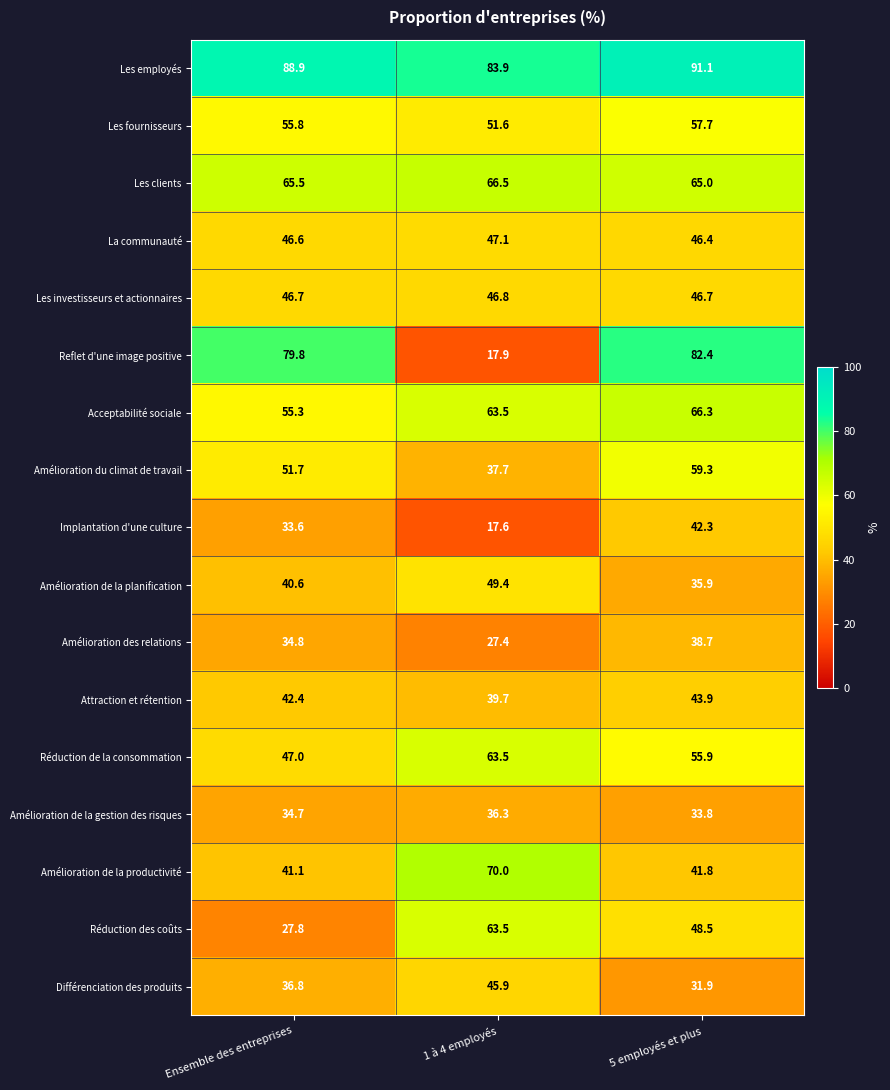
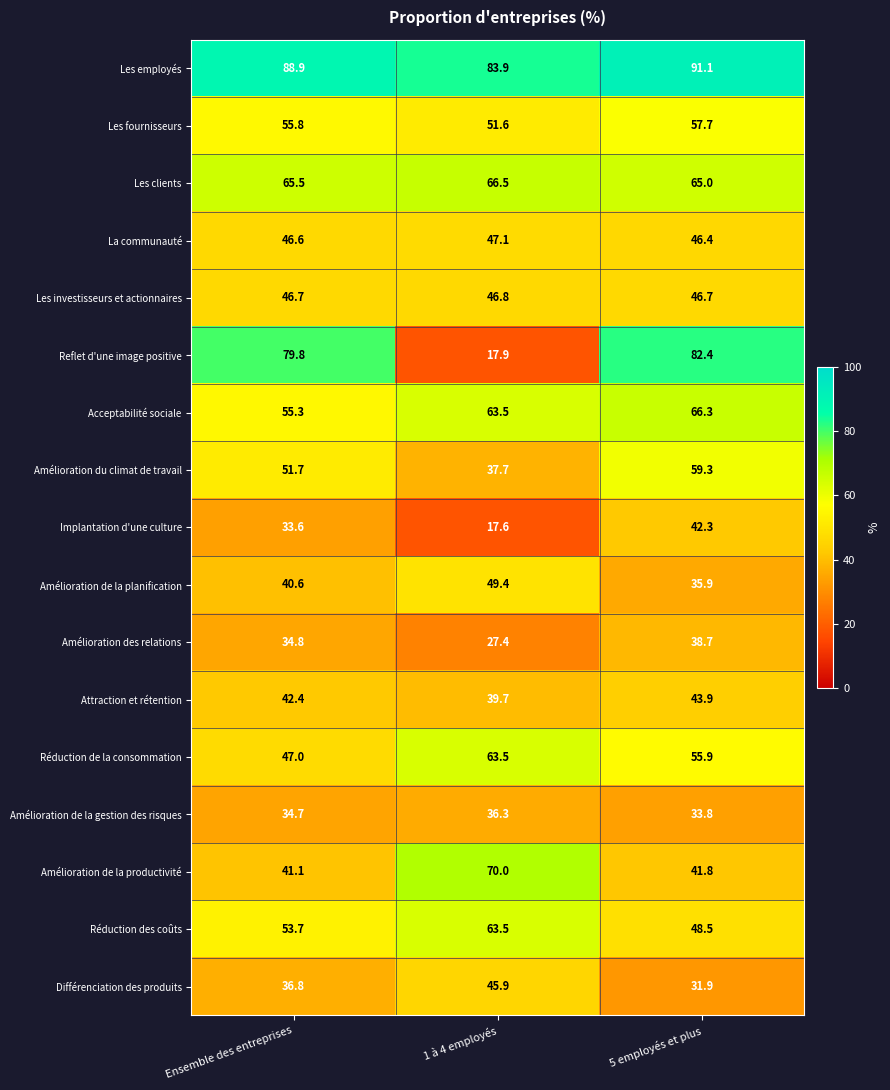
Réduction des coûts, Ensemble des entreprises: 27.8 -> 53.7
